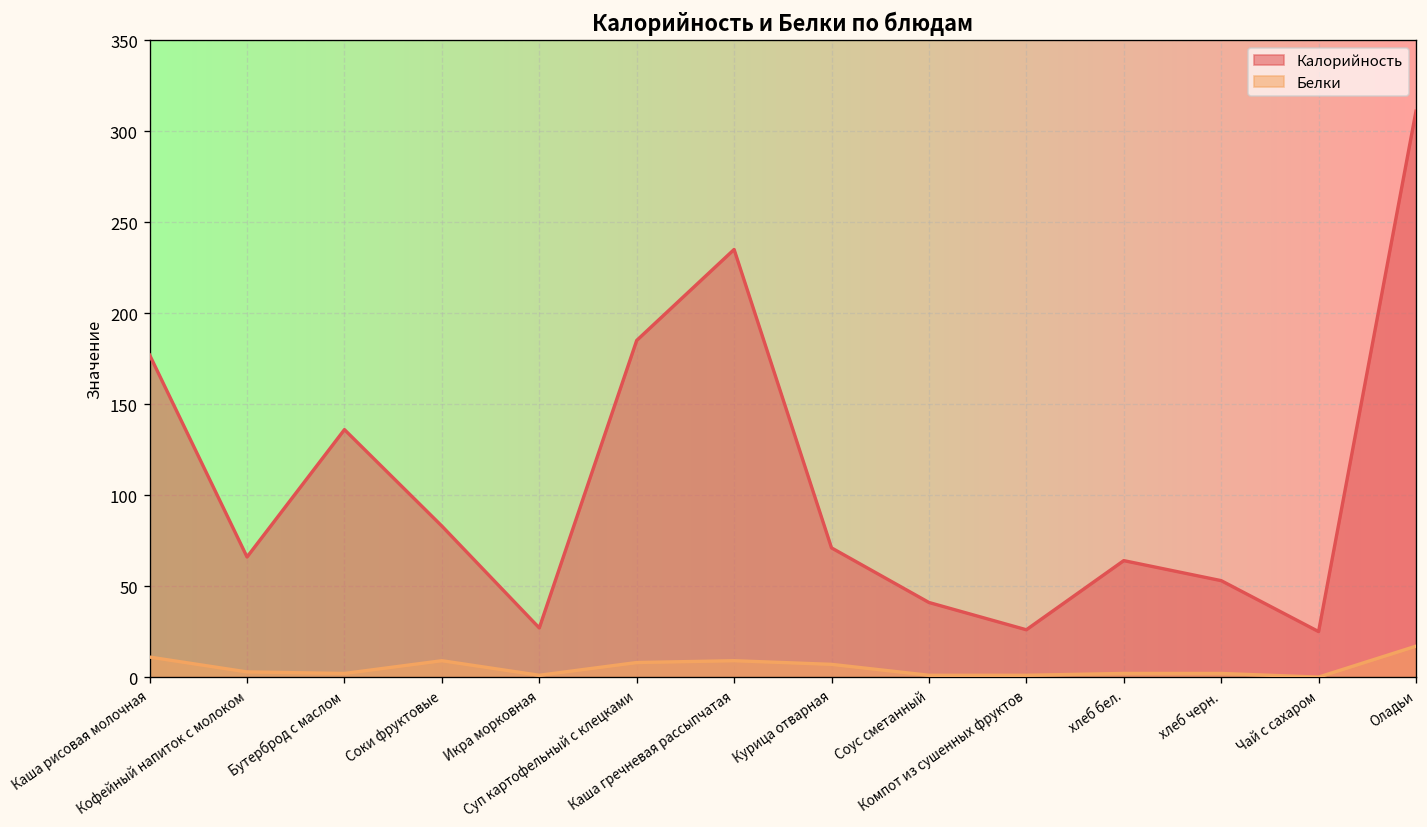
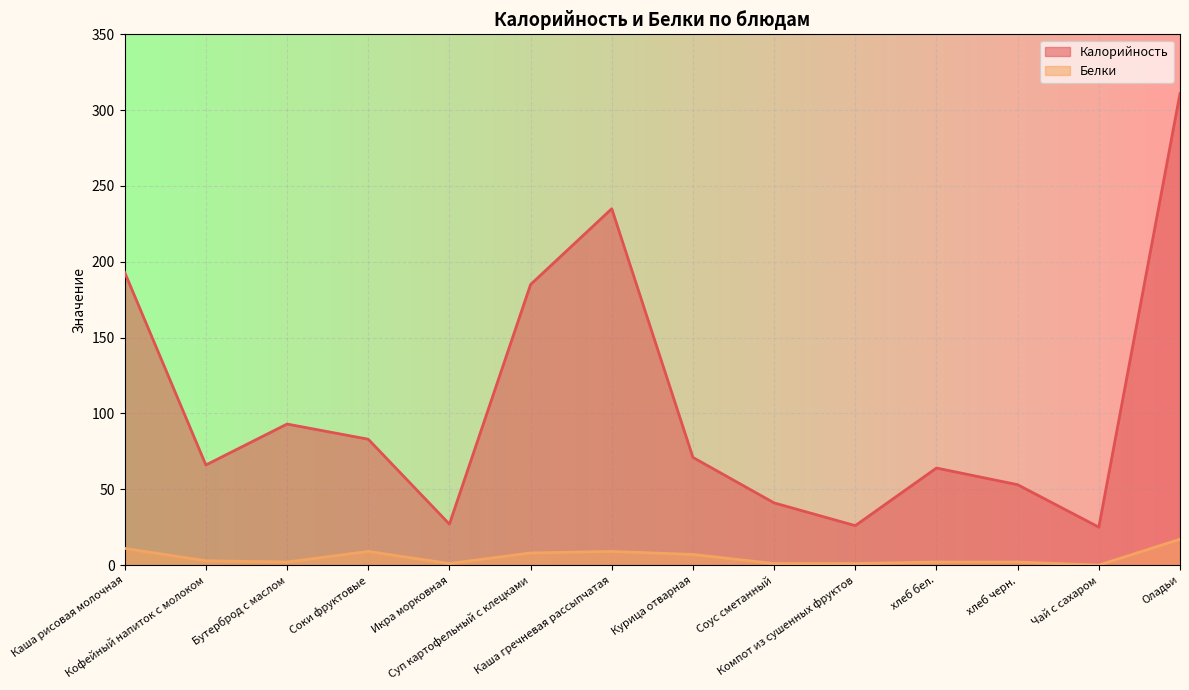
Калорийность, Каша рисовая молочная: 177 -> 193
Калорийность, Бутерброд с маслом: 136 -> 93
